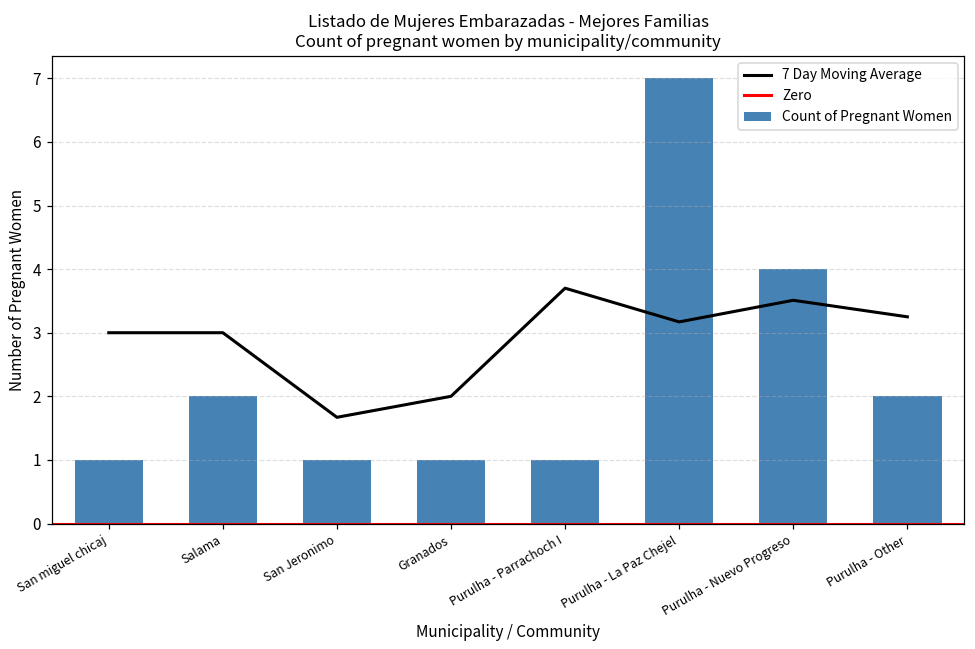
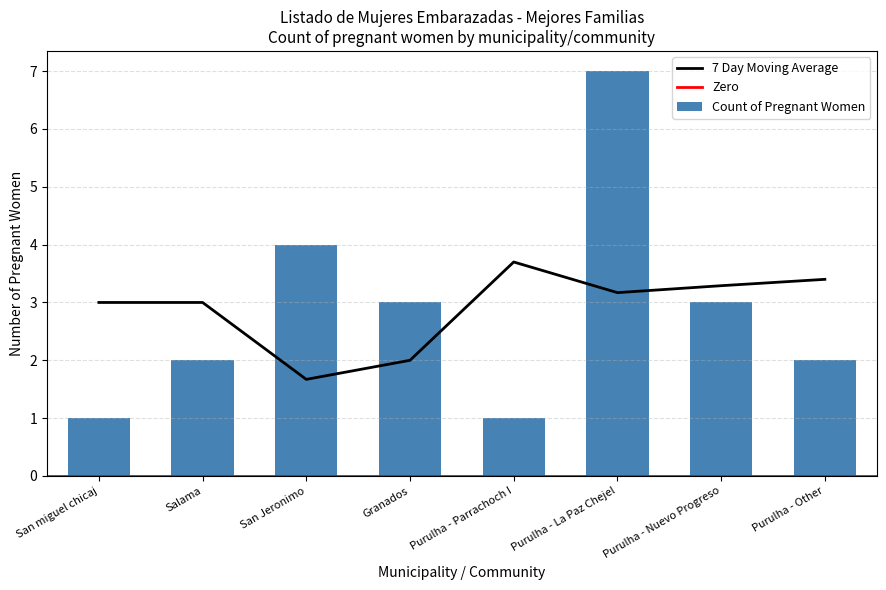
Count of Pregnant Women, San Jeronimo: 1 -> 4
Count of Pregnant Women, Granados: 1 -> 3
7 Day Moving Average, Purulha - Nuevo Progreso: 3.5 -> 3.3
Count of Pregnant Women, Purulha - Nuevo Progreso: 4 -> 3
7 Day Moving Average, Purulha - Other: 3.3 -> 3.4
